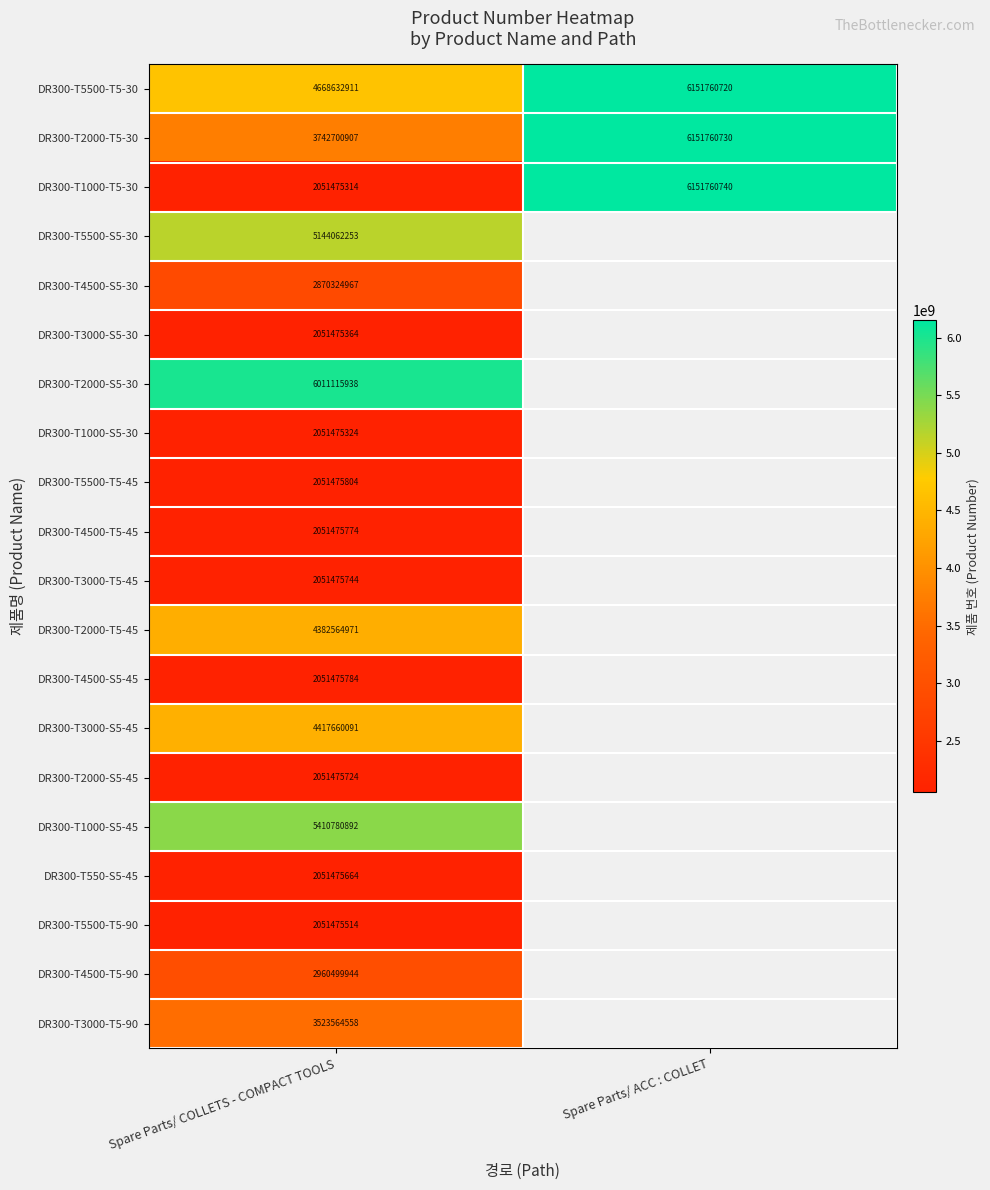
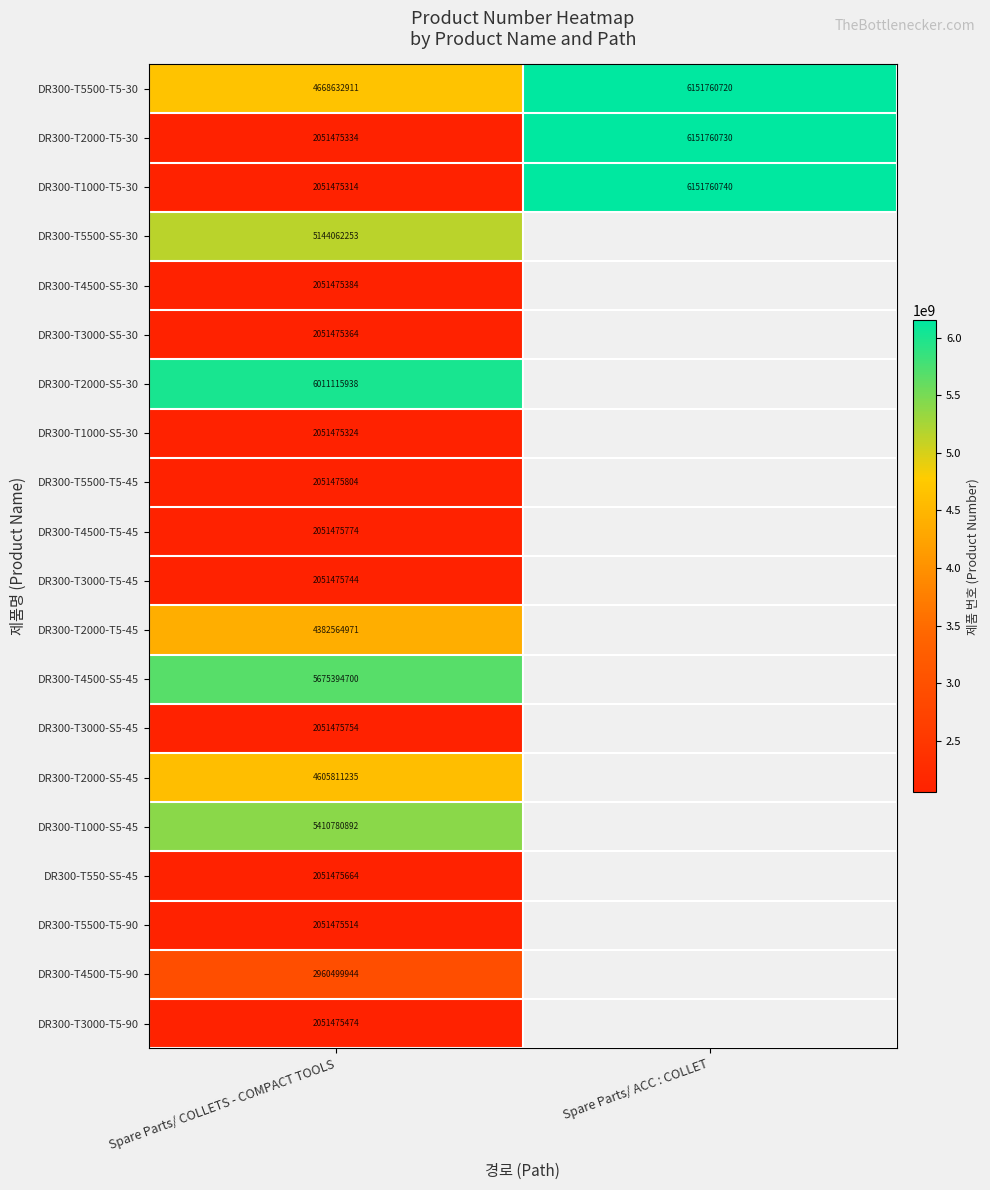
DR300-T2000-T5-30, Spare Parts/ COLLETS - COMPACT TOOLS: 3742700907 -> 2051475334
DR300-T4500-S5-30, Spare Parts/ COLLETS - COMPACT TOOLS: 2870324967 -> 2051475384
DR300-T4500-S5-45, Spare Parts/ COLLETS - COMPACT TOOLS: 2051475784 -> 5675394700
DR300-T3000-S5-45, Spare Parts/ COLLETS - COMPACT TOOLS: 4417660091 -> 2051475754
DR300-T2000-S5-45, Spare Parts/ COLLETS - COMPACT TOOLS: 2051475724 -> 4605811235
DR300-T3000-T5-90, Spare Parts/ COLLETS - COMPACT TOOLS: 3523564558 -> 2051475474
